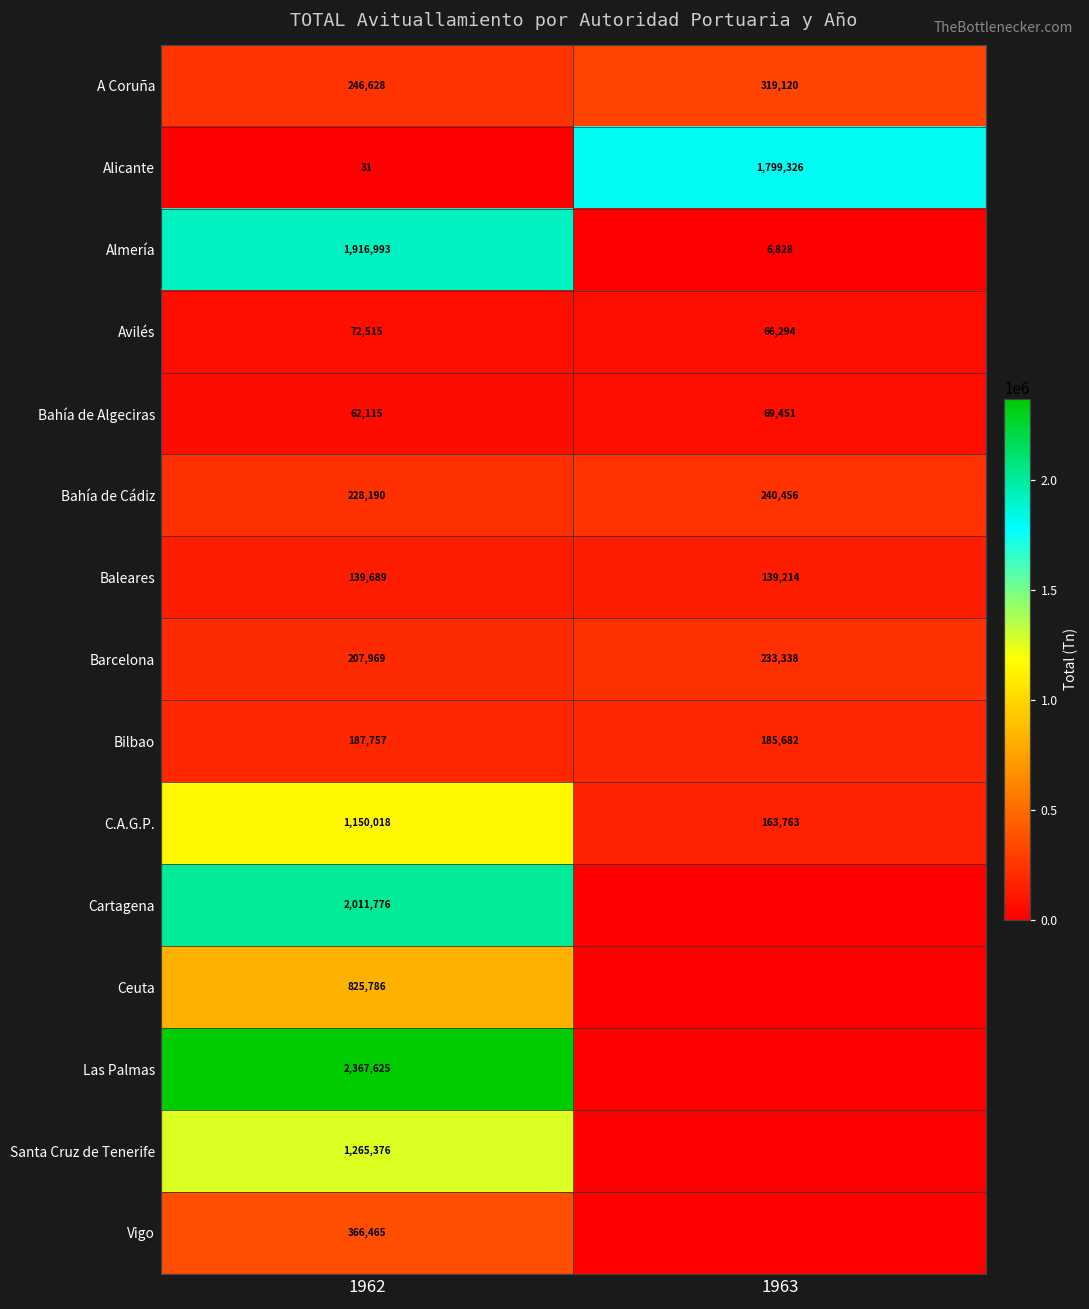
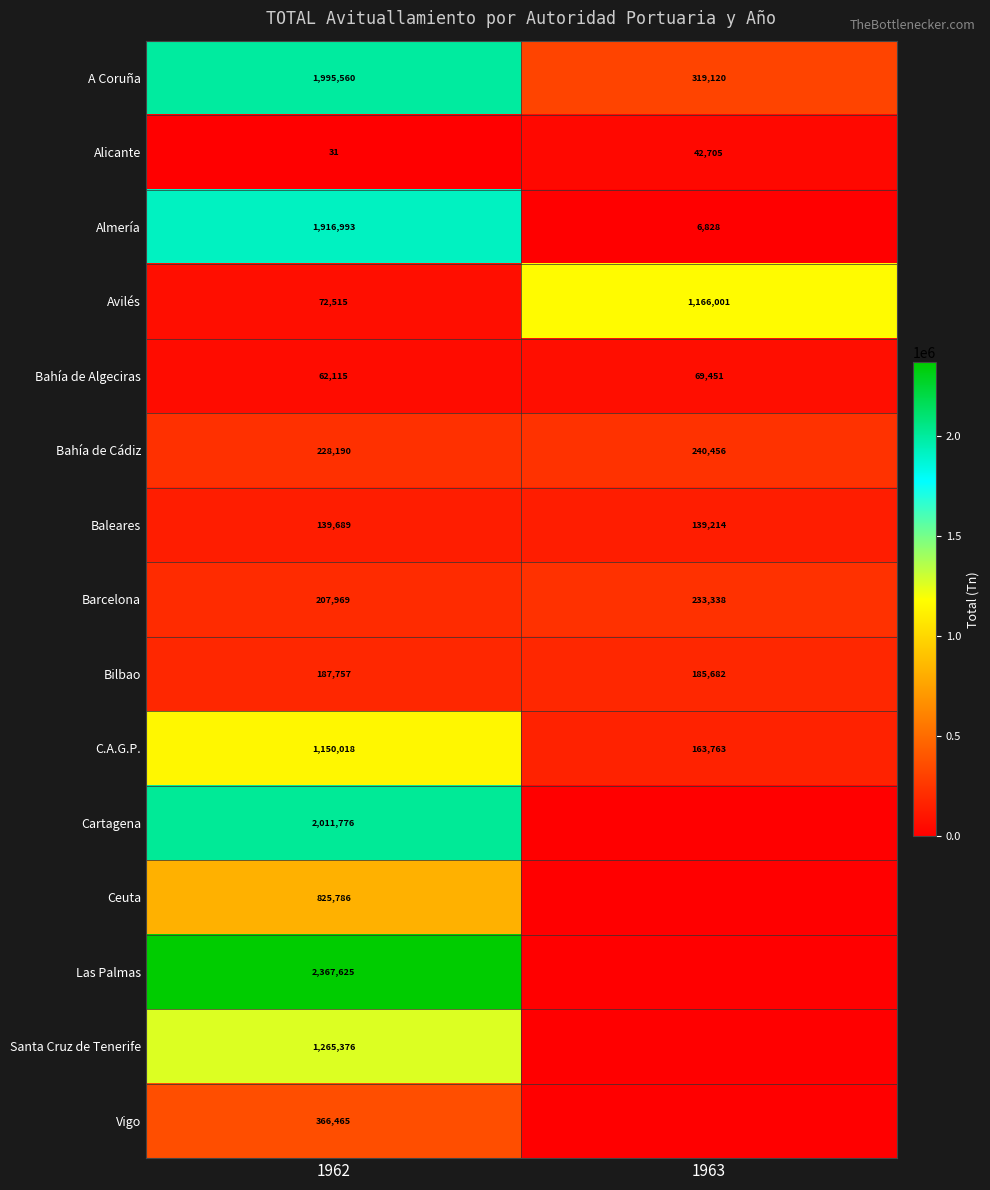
A Coruña, 1962: 246,628 -> 1,995,560
Alicante, 1963: 1,799,326 -> 42,705
Avilés, 1963: 66,294 -> 1,166,001
